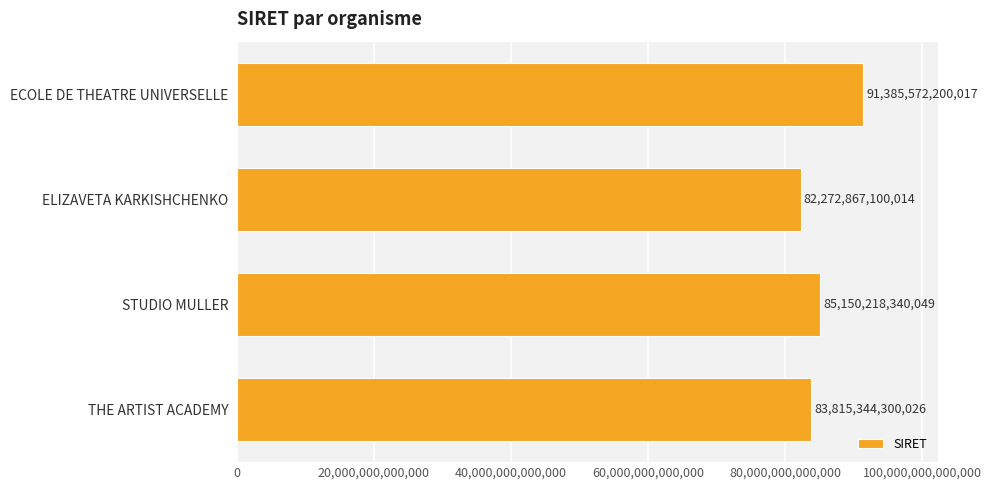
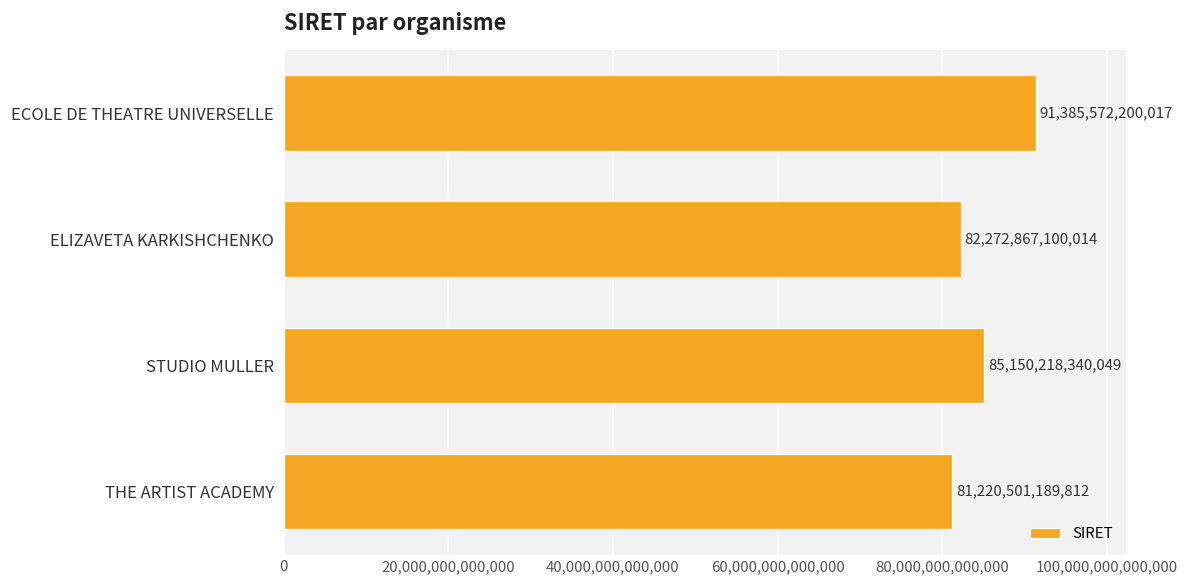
THE ARTIST ACADEMY: 83,815,344,300,026 -> 81,220,501,189,812
